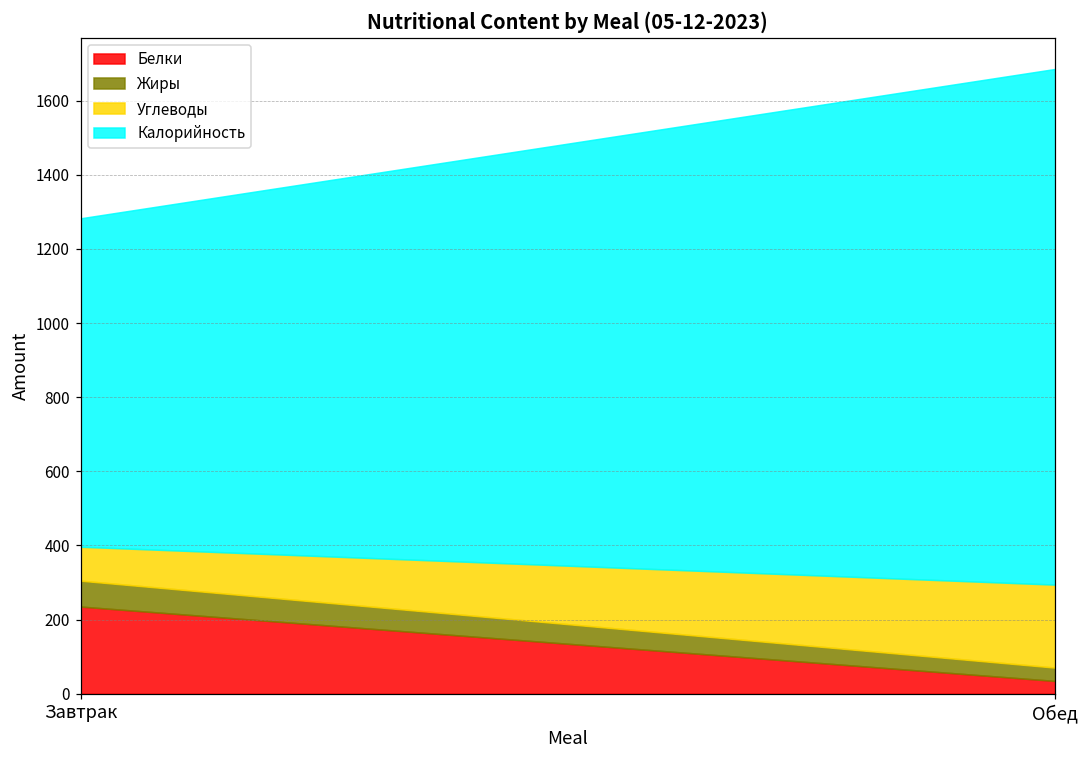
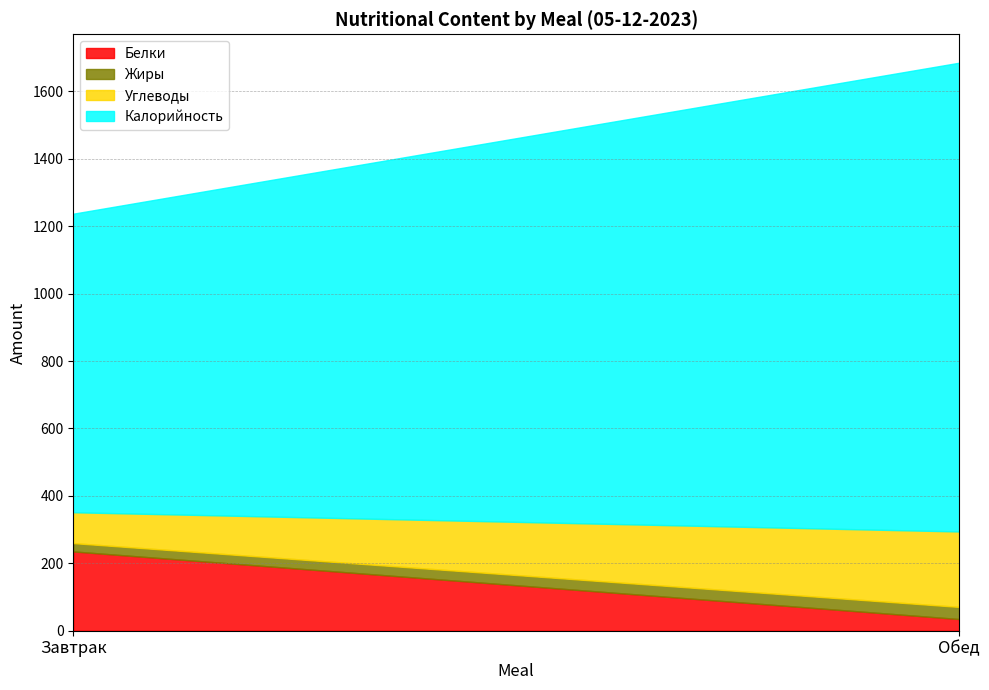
Жиры, Завтрак: 70 -> 20
